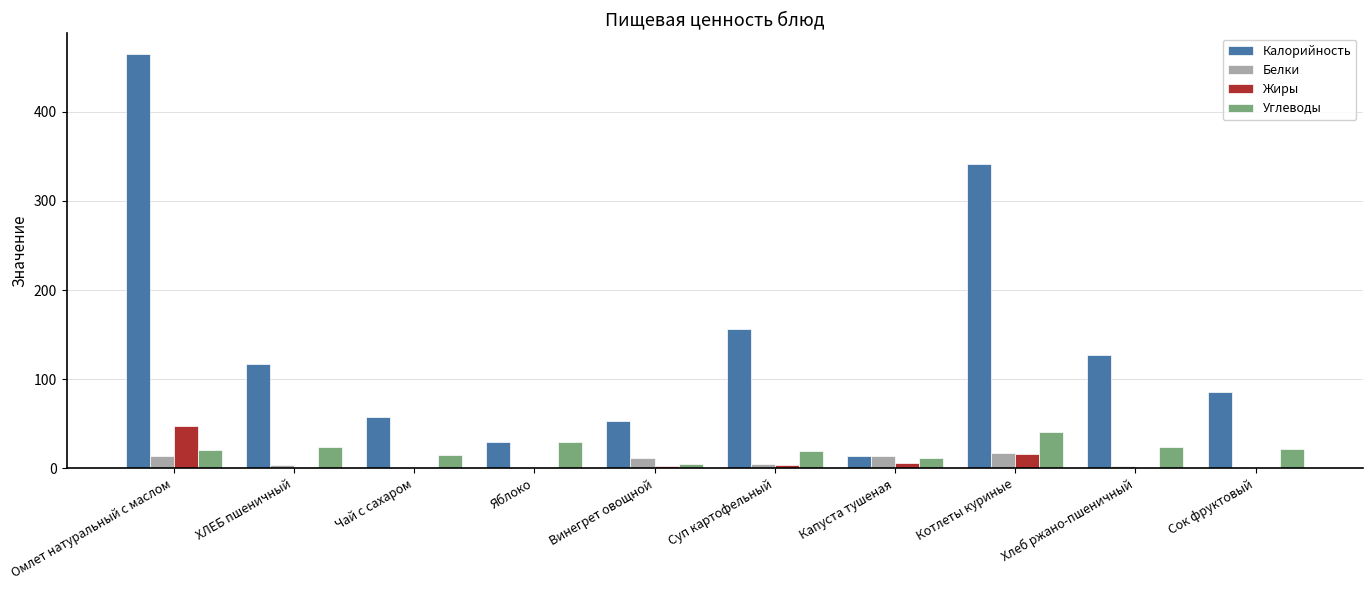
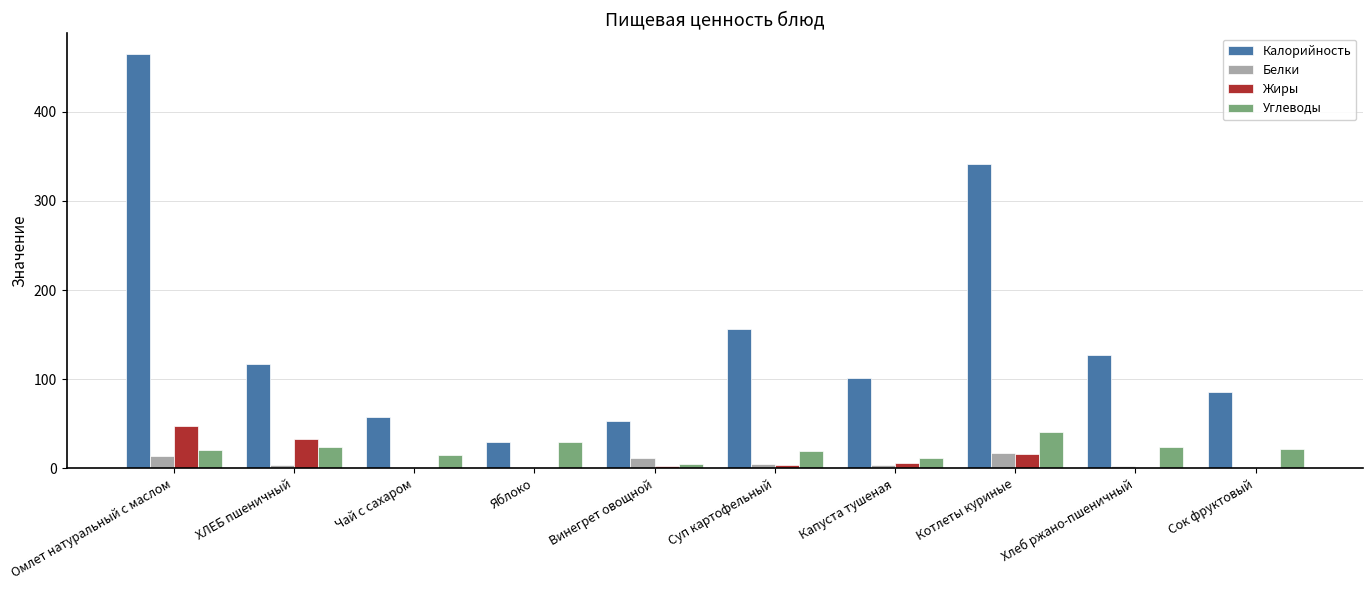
Жиры, ХЛЕБ пшеничный: 0 -> 30
Калорийность, Капуста тушеная: 10 -> 100
Белки, Капуста тушеная: 10 -> 0
